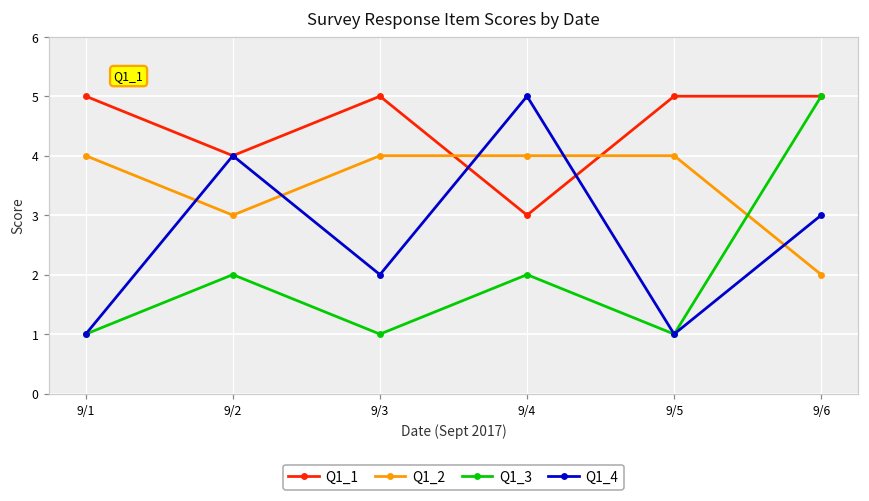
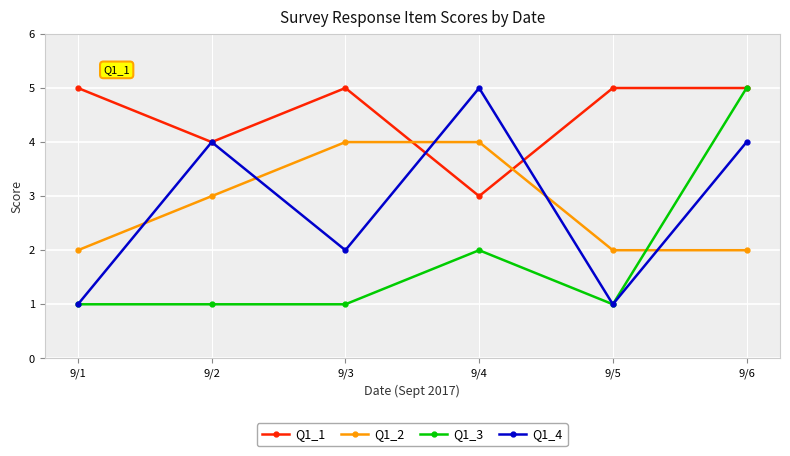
Q1_2, 9/1: 4 -> 2
Q1_3, 9/2: 2 -> 1
Q1_2, 9/5: 4 -> 2
Q1_4, 9/6: 3 -> 4
